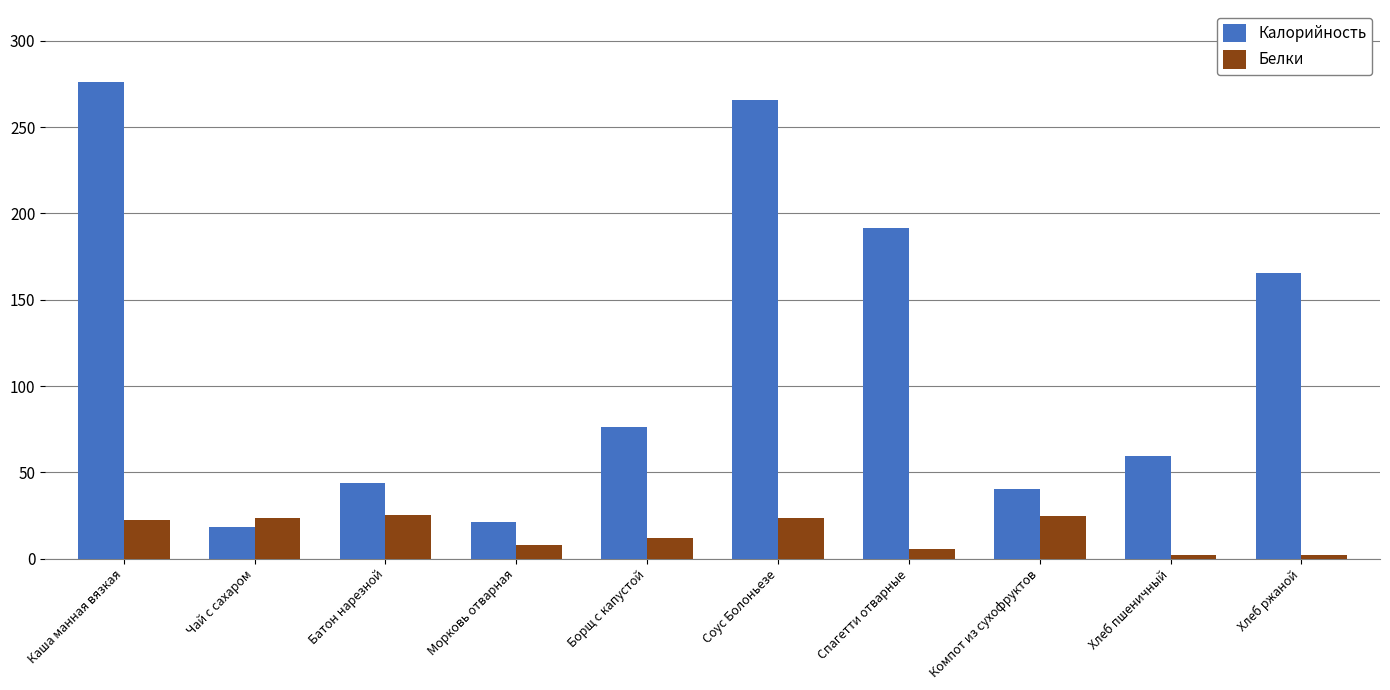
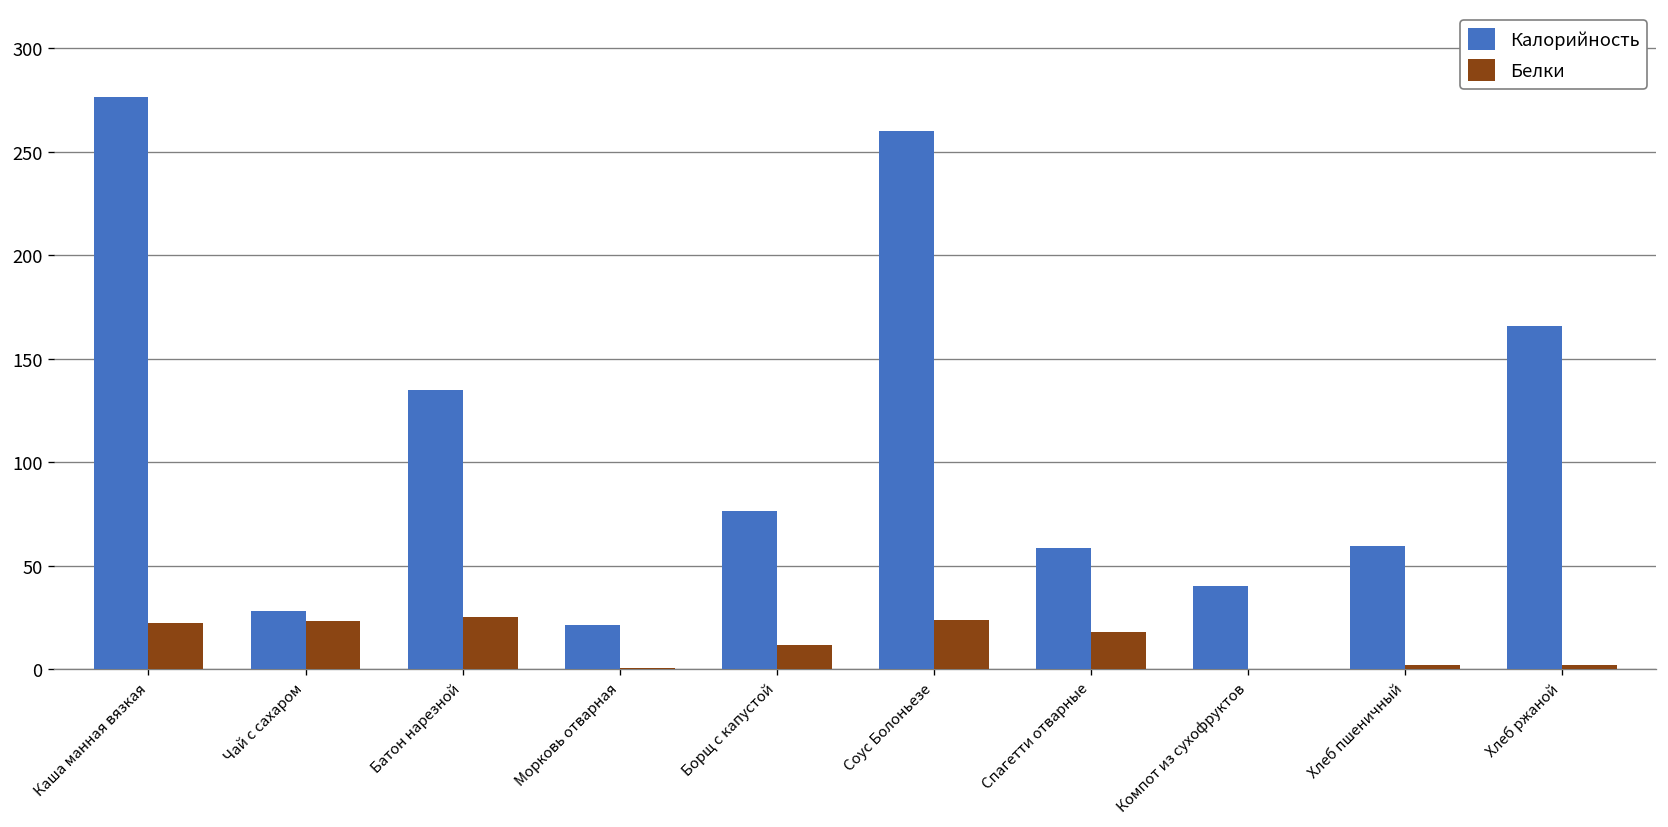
Калорийность, Чай с сахаром: 18 -> 28
Калорийность, Батон нарезной: 44 -> 135
Белки, Морковь отварная: 8 -> 1
Калорийность, Соус Болоньезе: 266 -> 260
Калорийность, Спагетти отварные: 191 -> 58
Белки, Спагетти отварные: 6 -> 18
Белки, Компот из сухофруктов: 25 -> 0
